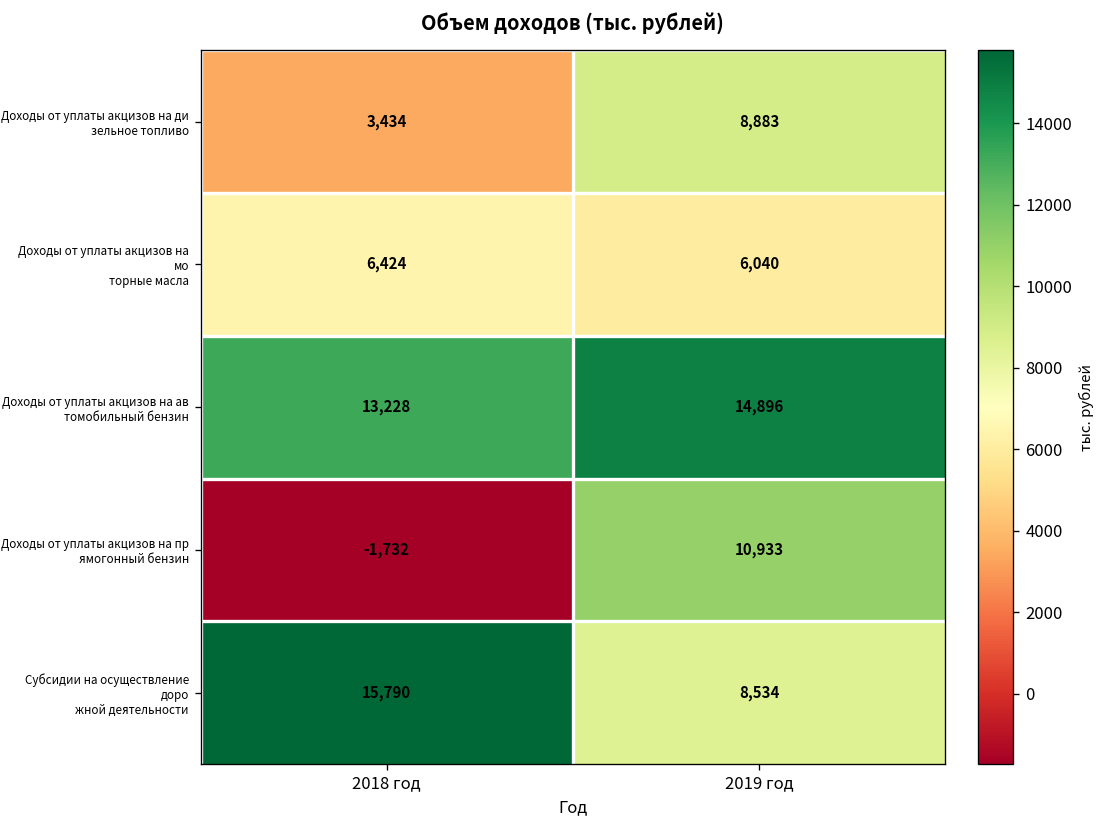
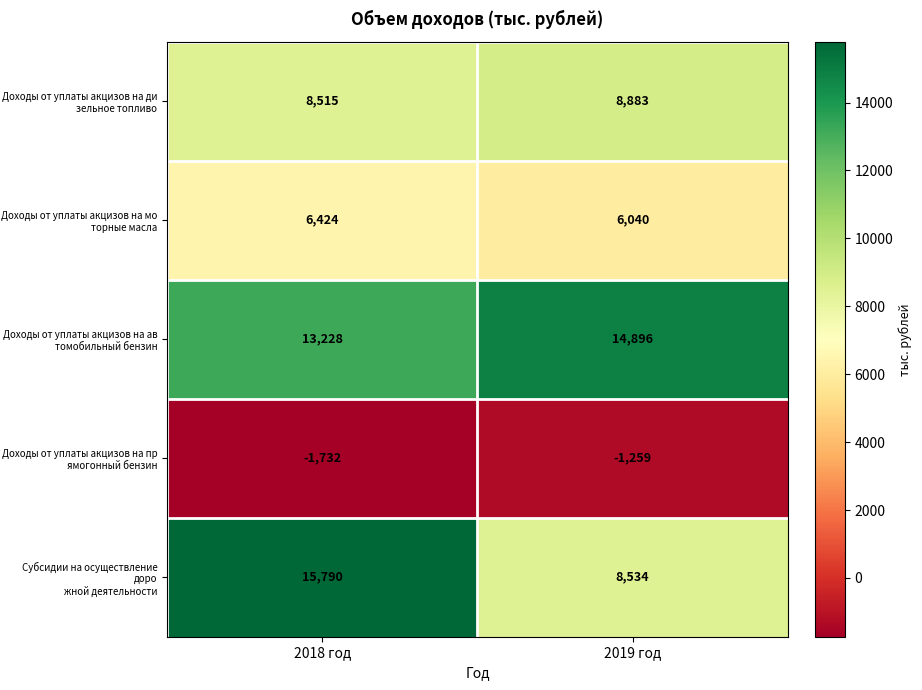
Доходы от уплаты акцизов на ди зельное топливо, 2018 год: 3,434 -> 8,515
Доходы от уплаты акцизов на пр ямогонный бензин, 2019 год: 10,933 -> -1,259
